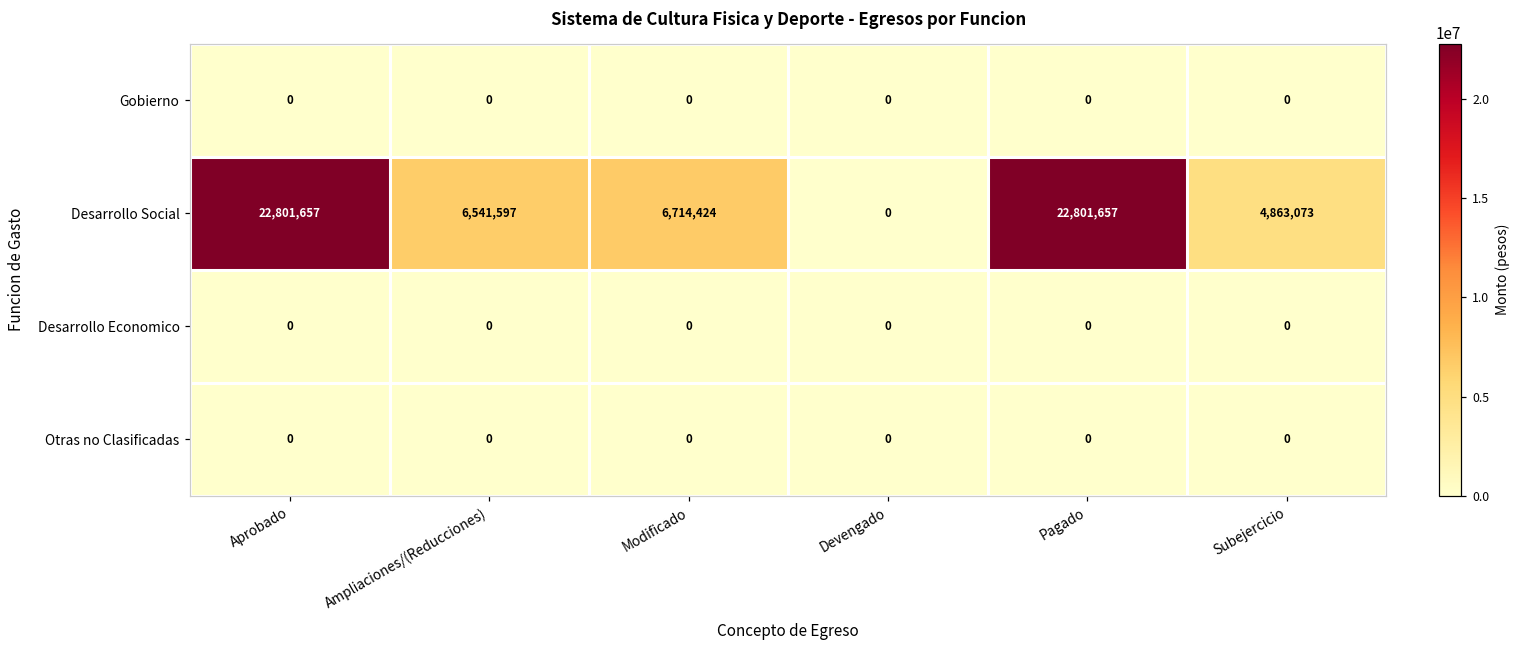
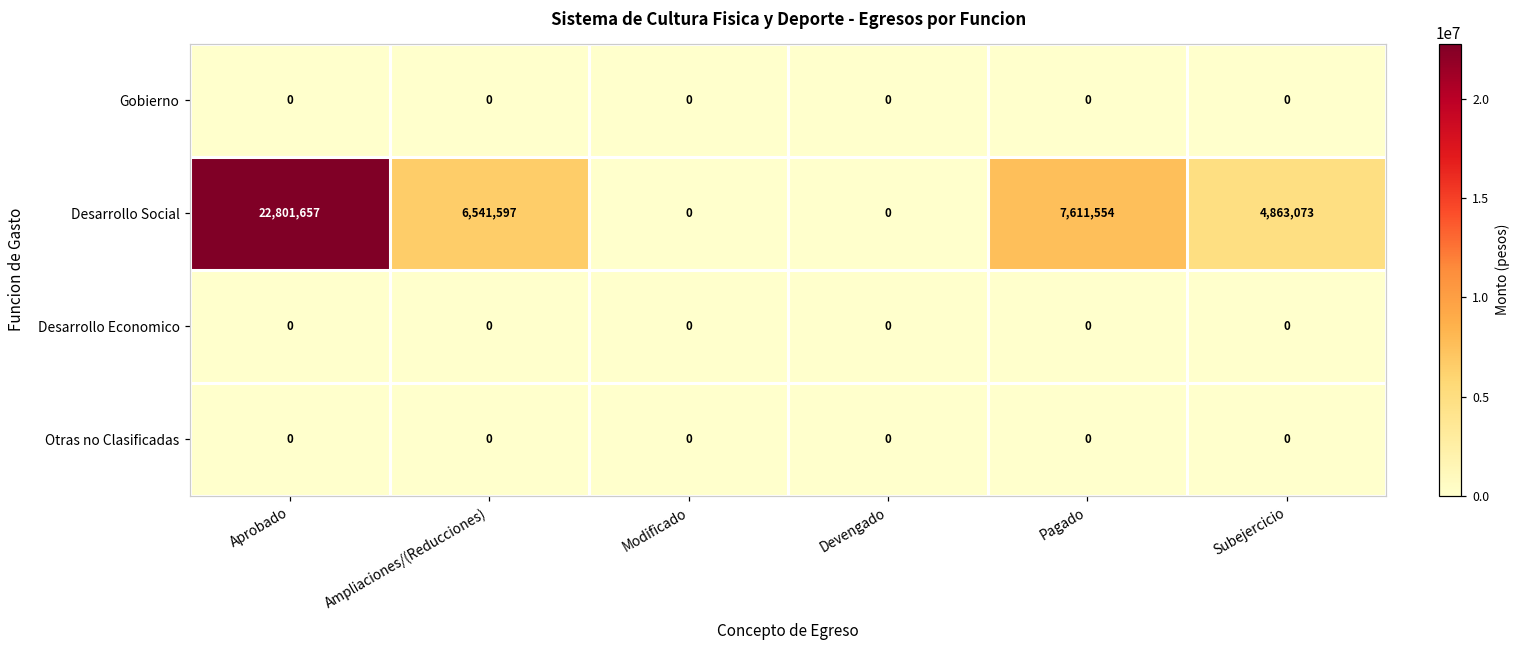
Desarrollo Social, Modificado: 6,714,424 -> 0
Desarrollo Social, Pagado: 22,801,657 -> 7,611,554
